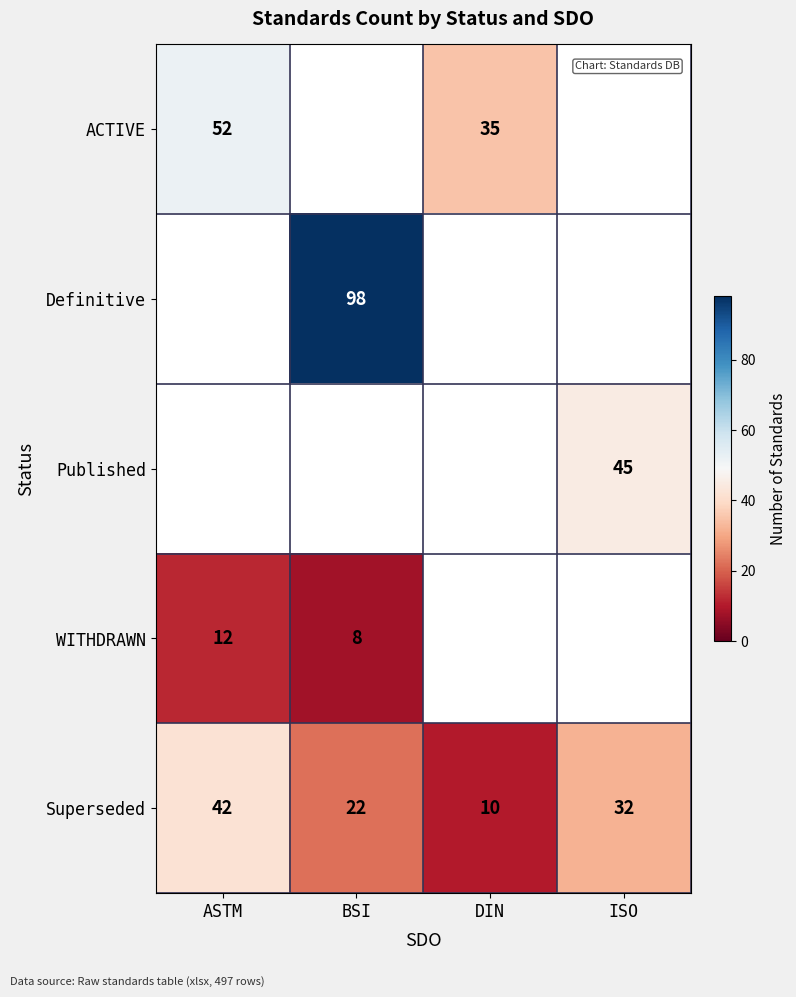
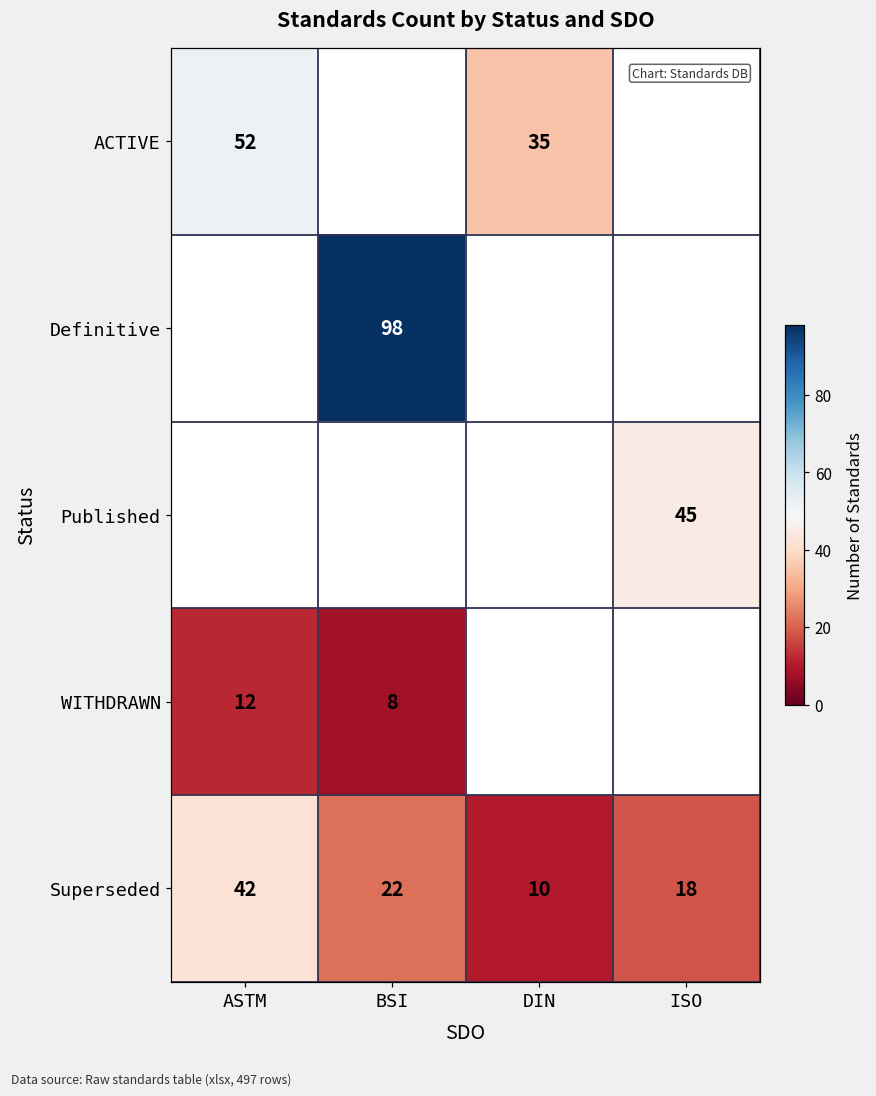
Superseded, ISO: 32 -> 18
